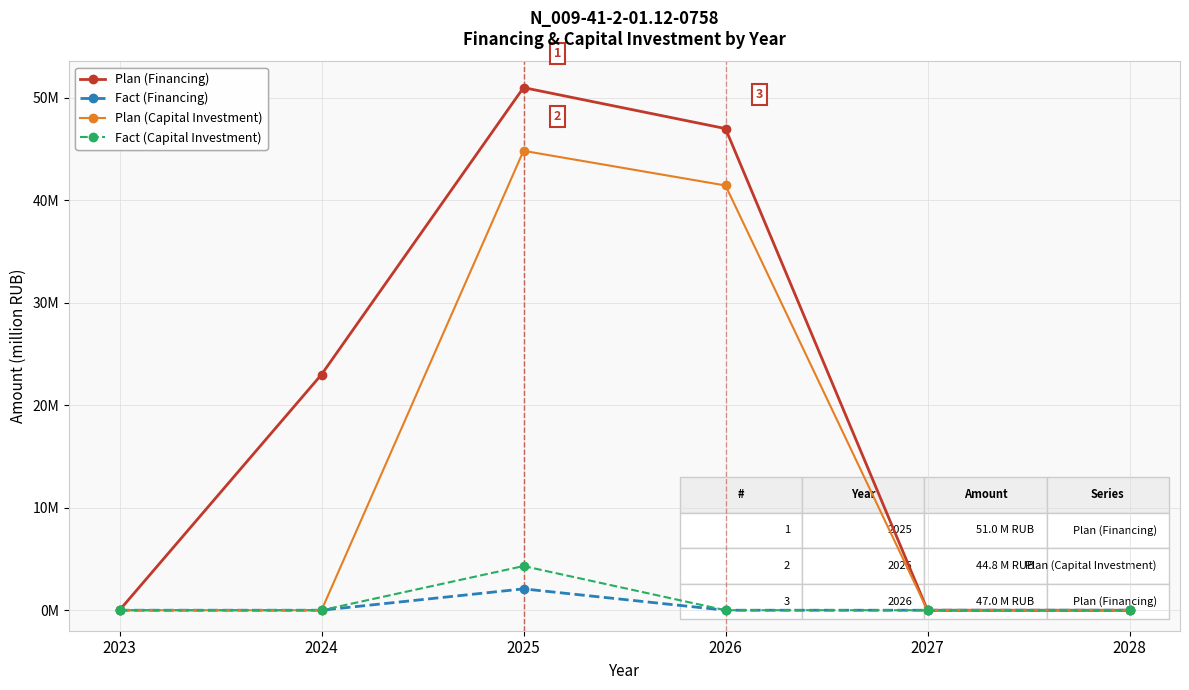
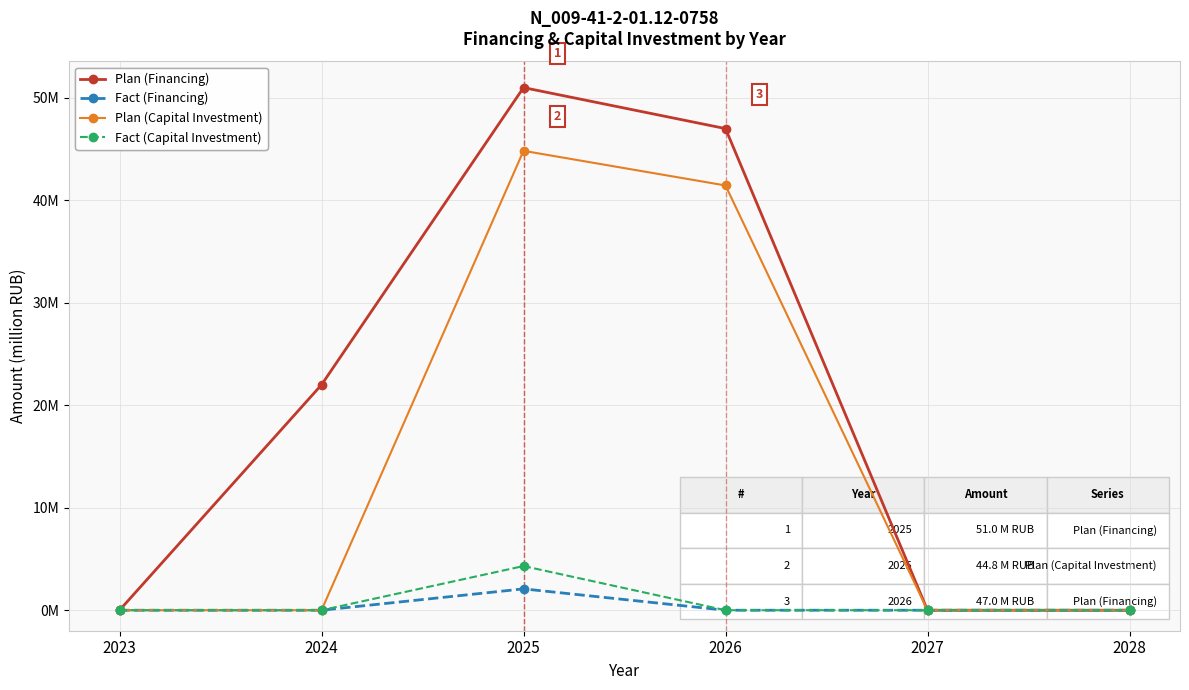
Plan (Financing), 2024: 23000000 -> 22000000
